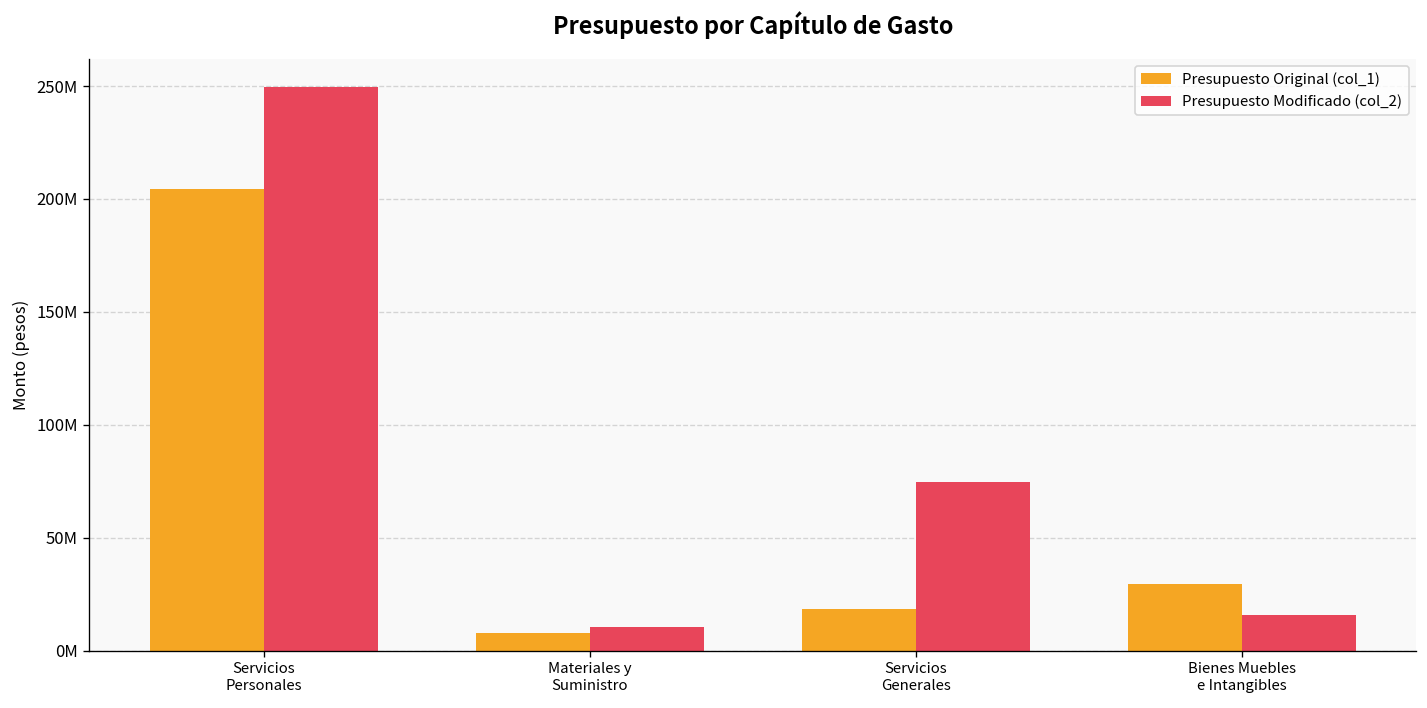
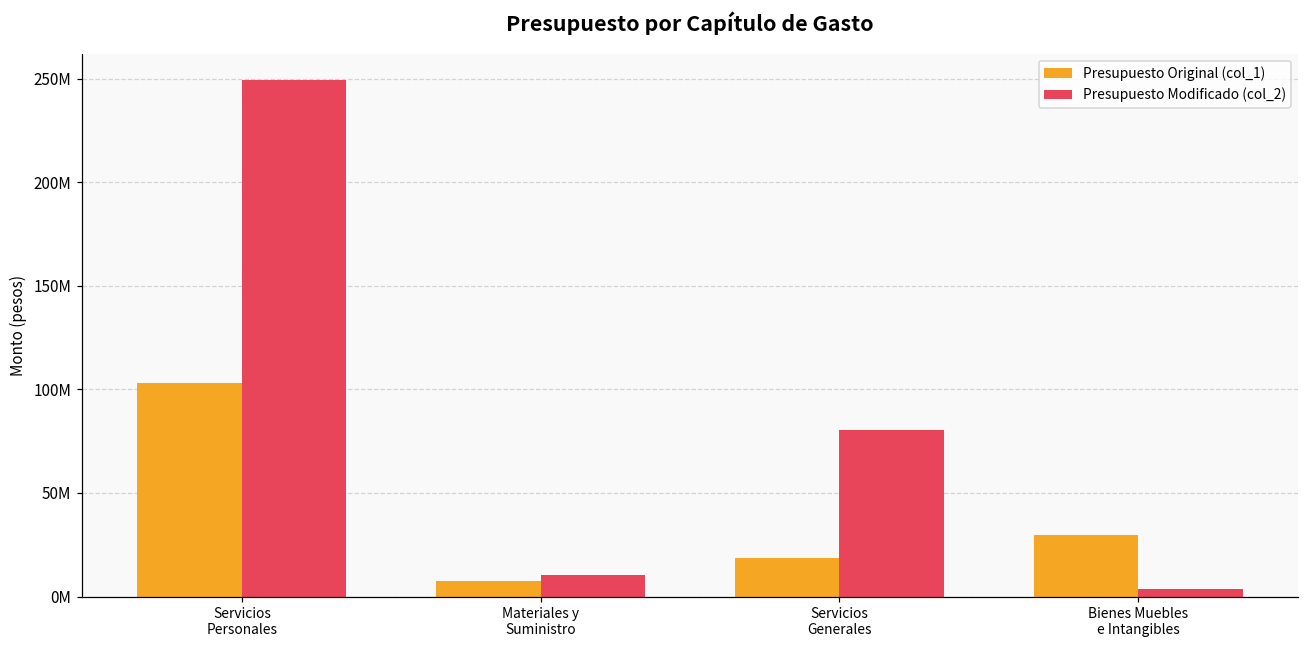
Presupuesto Original (col_1), Servicios Personales: 204000000 -> 103000000
Presupuesto Modificado (col_2), Servicios Generales: 75000000 -> 81000000
Presupuesto Modificado (col_2), Bienes Muebles e Intangibles: 16000000 -> 4000000
